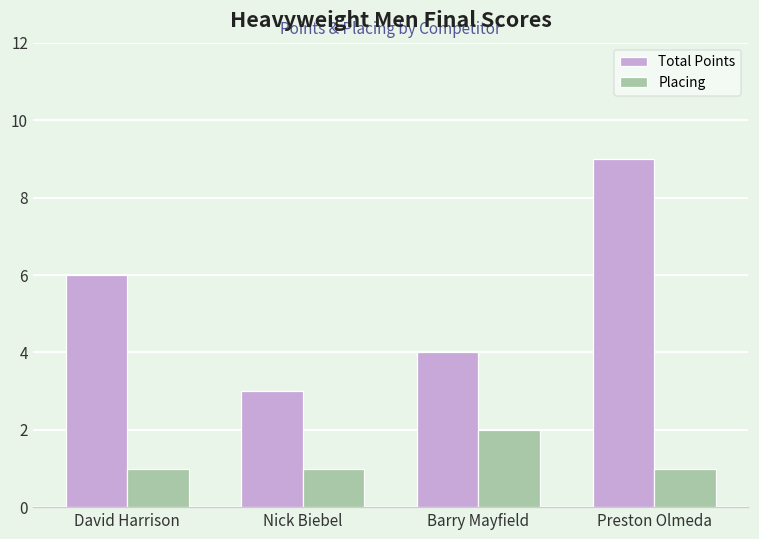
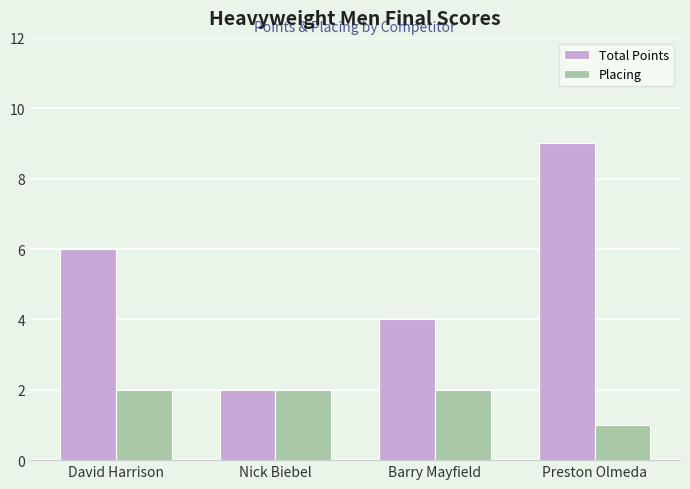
Placing, David Harrison: 1 -> 2
Total Points, Nick Biebel: 3 -> 2
Placing, Nick Biebel: 1 -> 2
